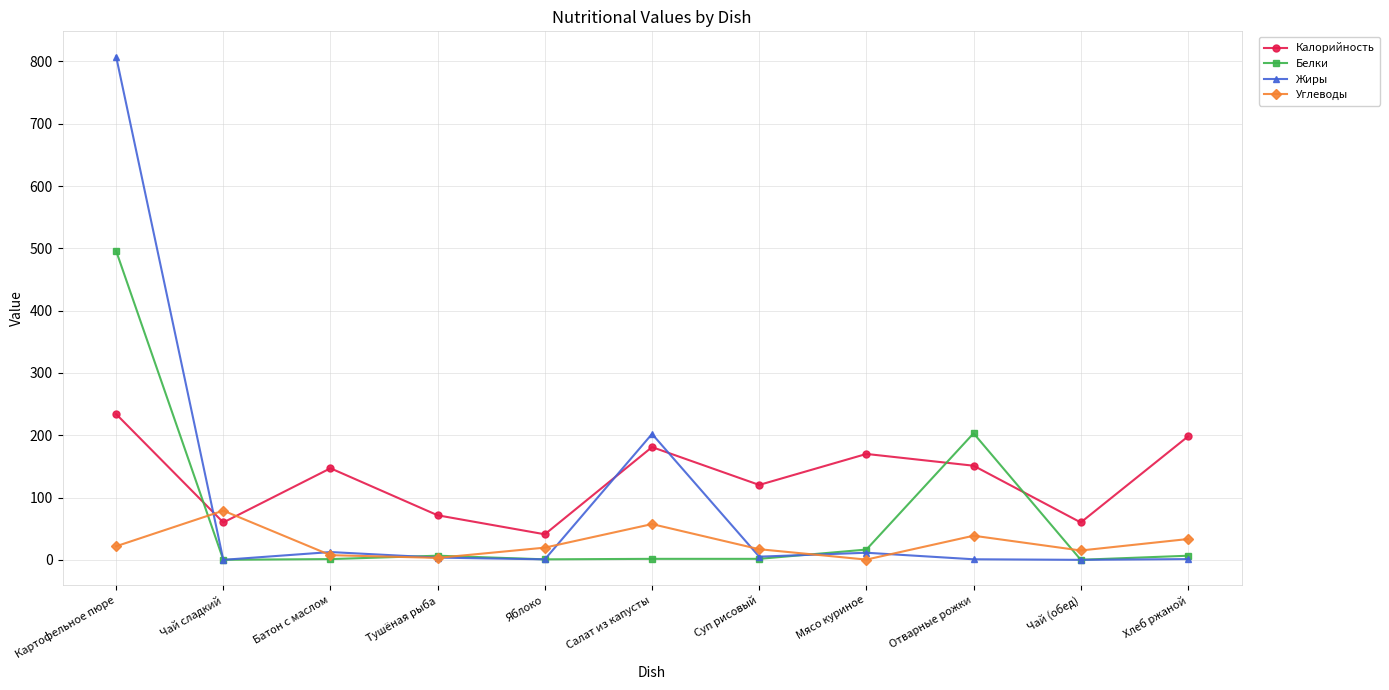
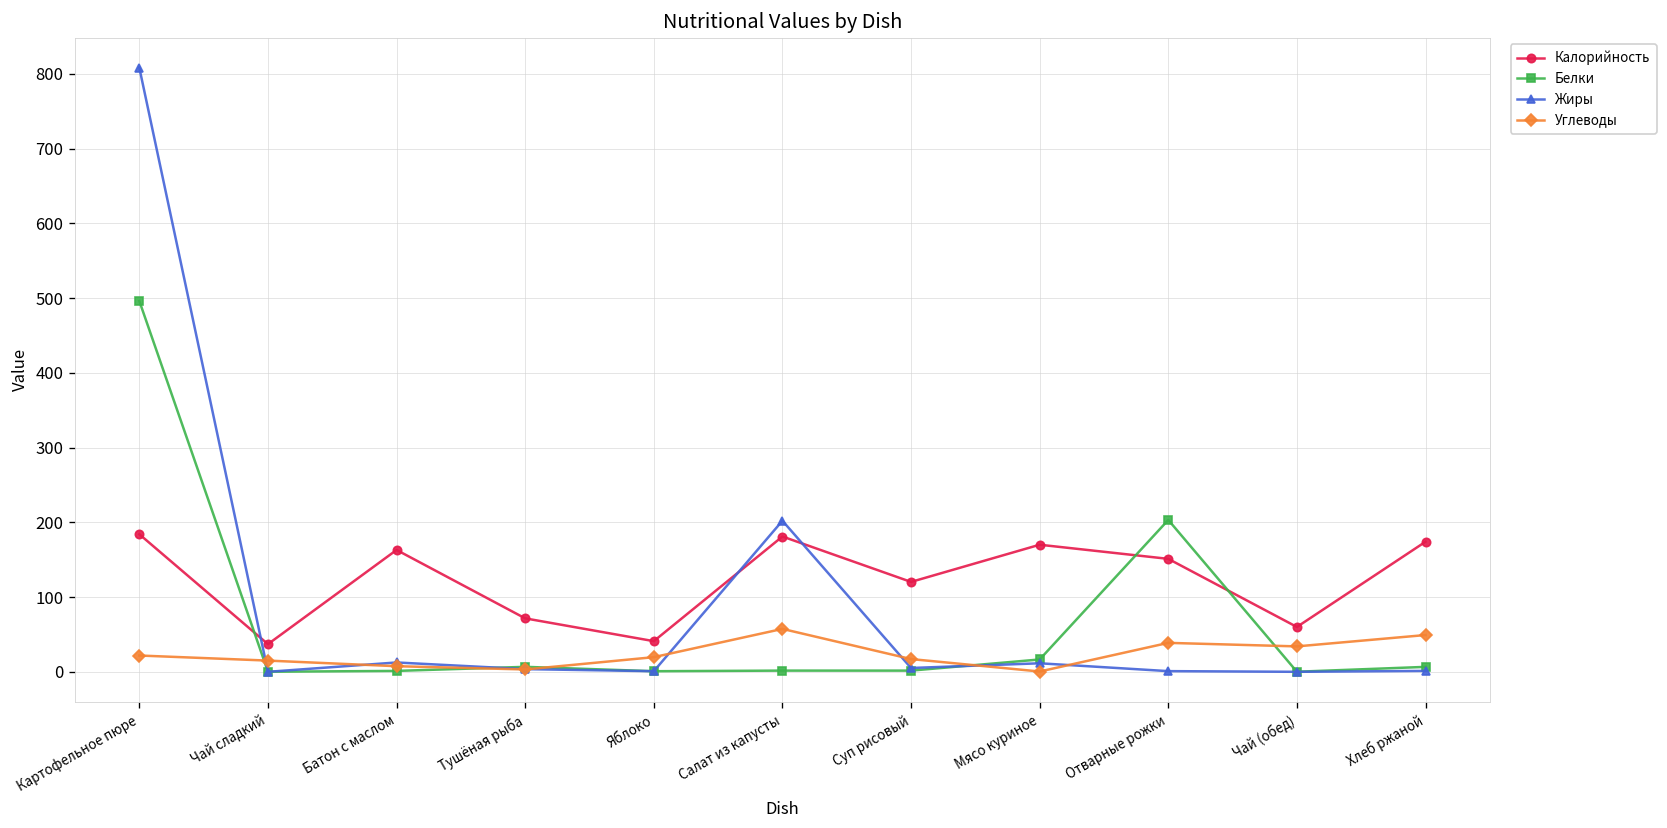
Калорийность, Картофельное пюре: 230 -> 180
Калорийность, Чай сладкий: 60 -> 40
Углеводы, Чай сладкий: 80 -> 20
Калорийность, Батон с маслом: 150 -> 160
Углеводы, Чай (обед): 20 -> 30
Калорийность, Хлеб ржаной: 200 -> 170
Углеводы, Хлеб ржаной: 30 -> 50
